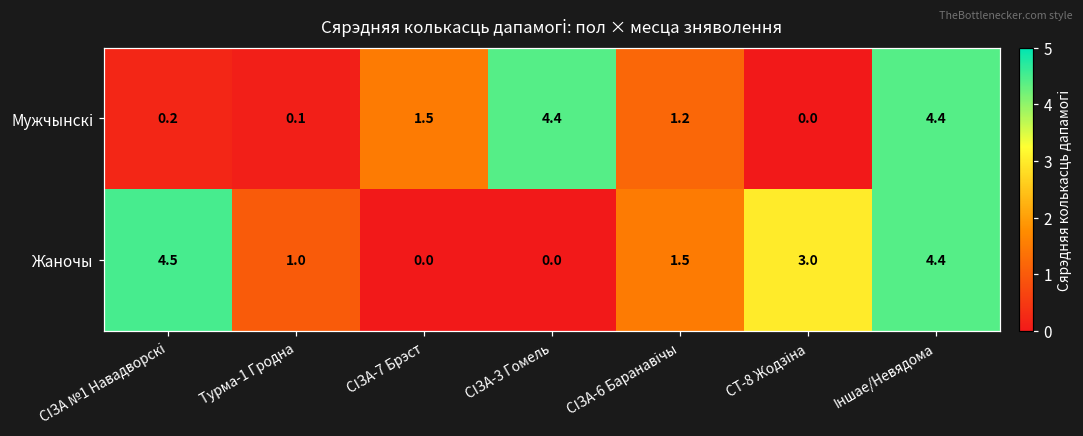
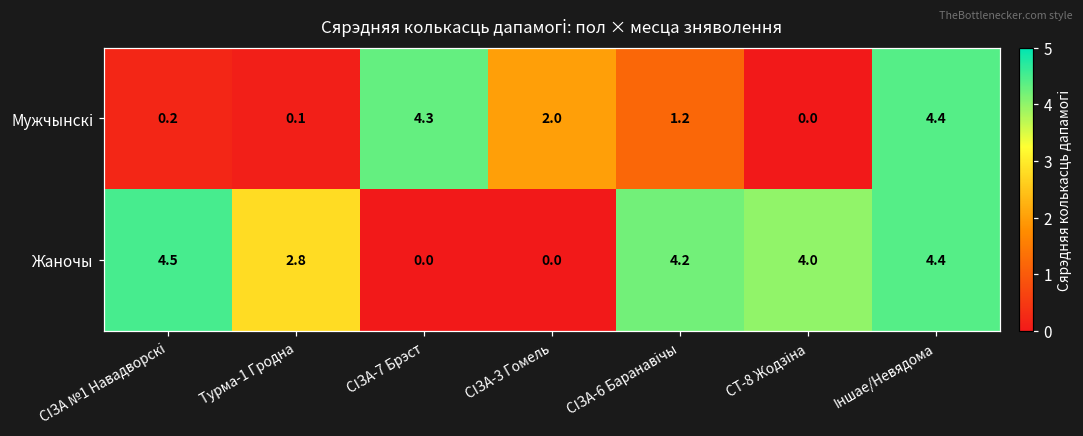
Мужчынскі, СІЗА-7 Брэст: 1.5 -> 4.3
Мужчынскі, СІЗА-3 Гомель: 4.4 -> 2.0
Жаночы, Турма-1 Гродна: 1.0 -> 2.8
Жаночы, СІЗА-6 Баранавічы: 1.5 -> 4.2
Жаночы, СТ-8 Жодзіна: 3.0 -> 4.0
